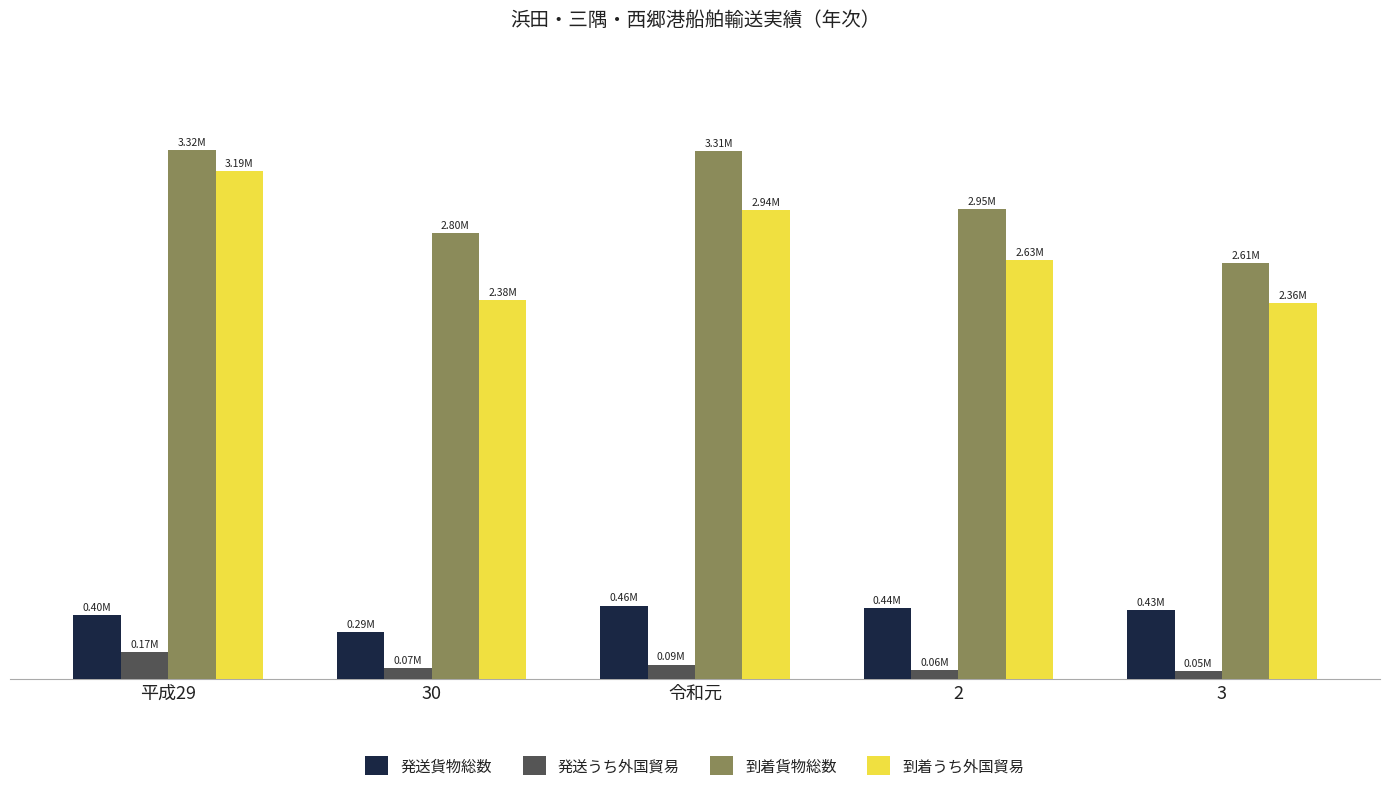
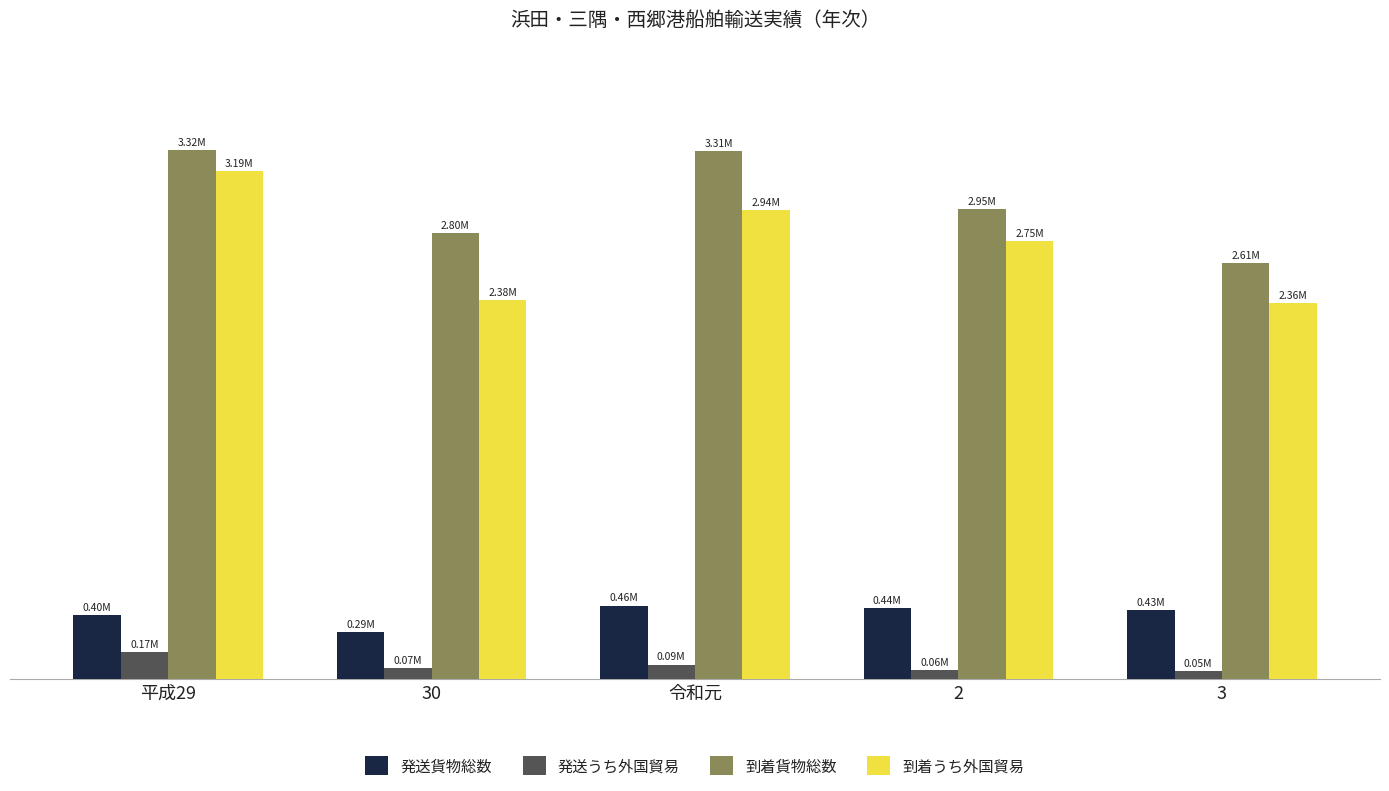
到着うち外国貿易, 2: 2.63M -> 2.75M
